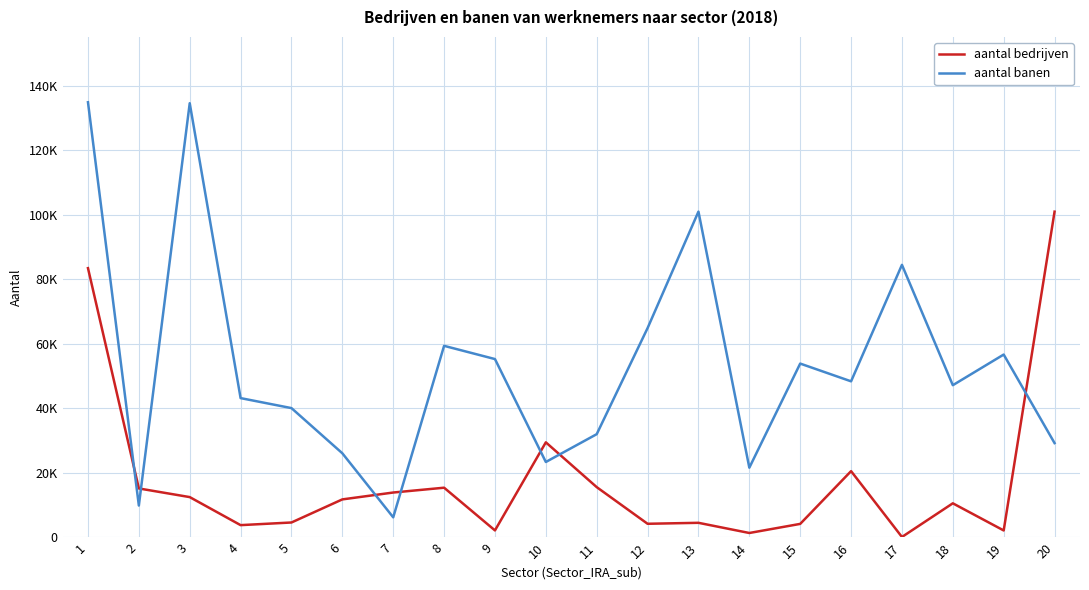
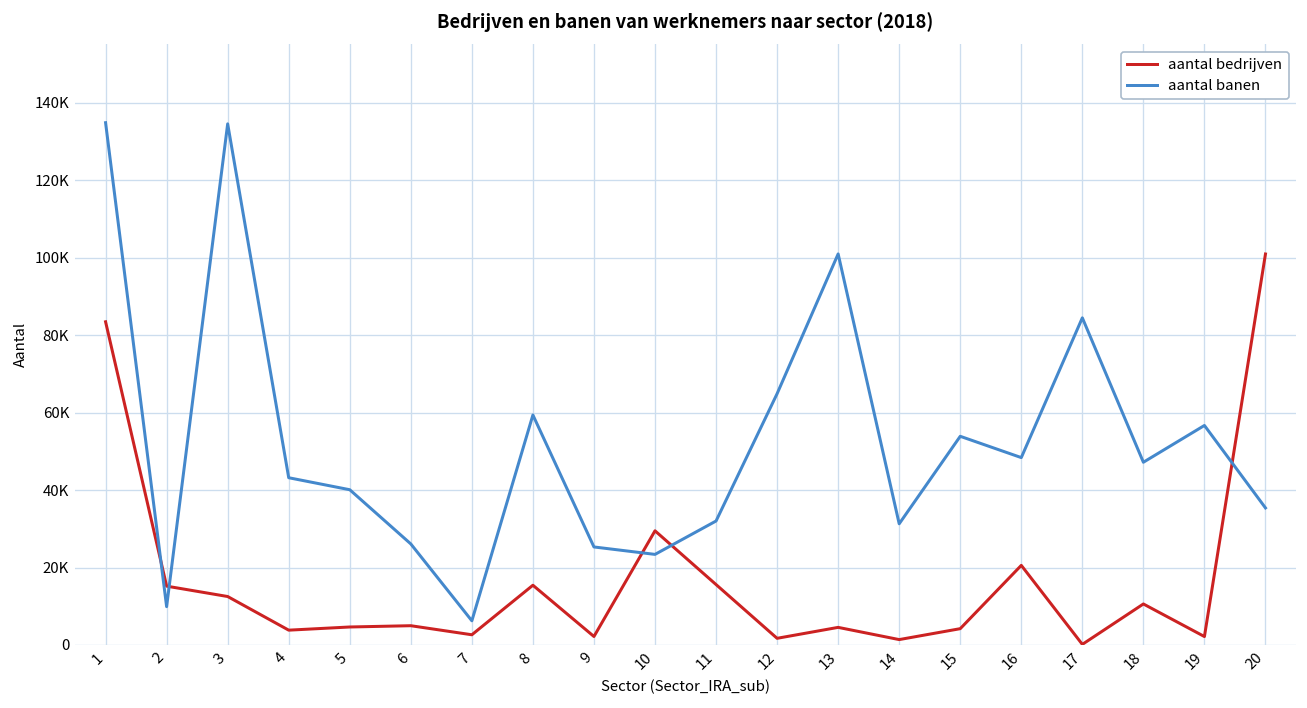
aantal bedrijven, 6: 12000 -> 5000
aantal bedrijven, 7: 14000 -> 3000
aantal banen, 9: 55000 -> 25000
aantal bedrijven, 12: 4000 -> 2000
aantal banen, 14: 22000 -> 31000
aantal banen, 20: 29000 -> 35000
